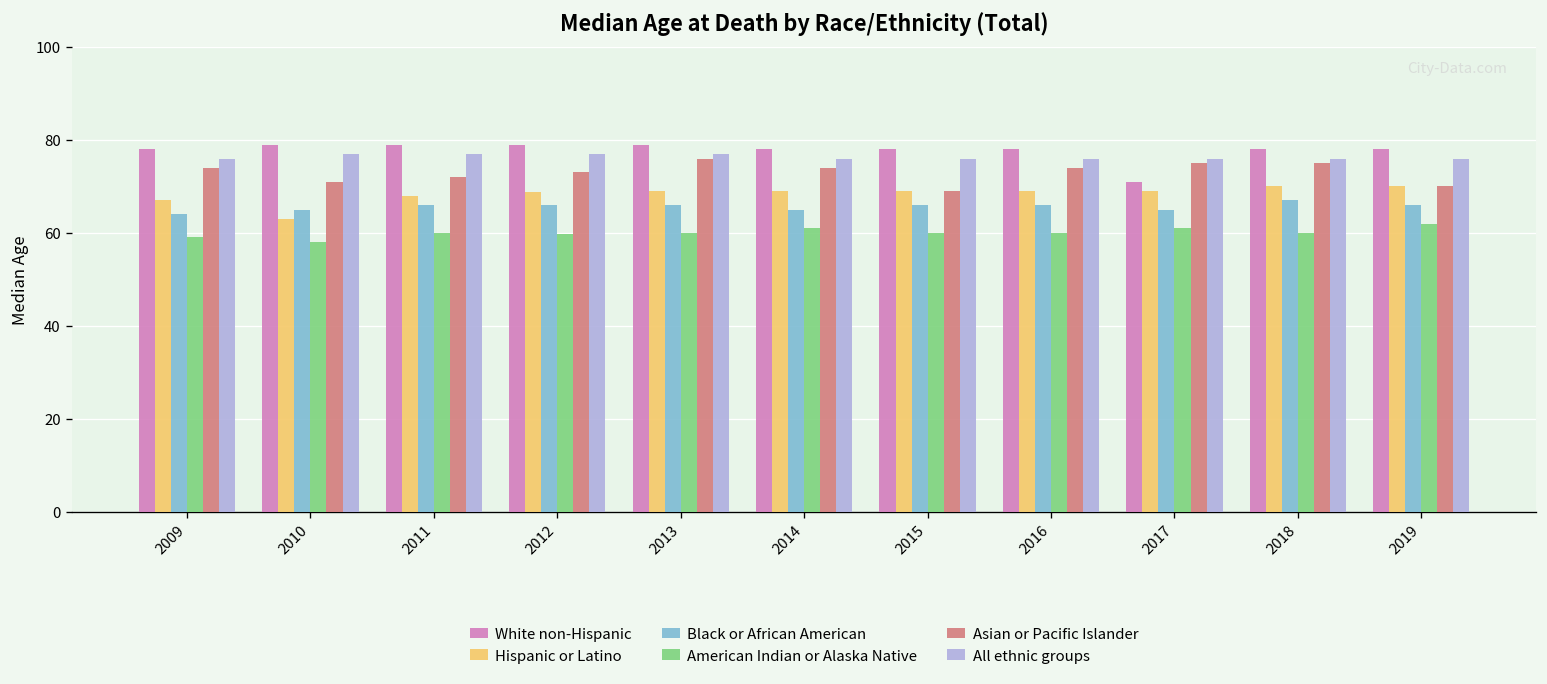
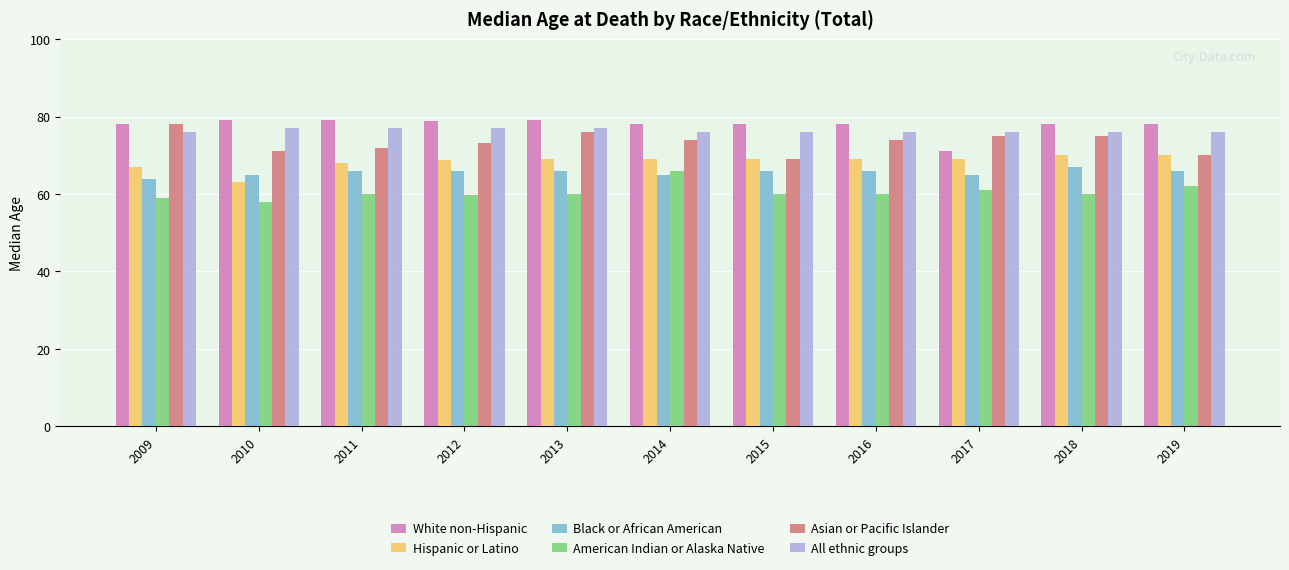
Asian or Pacific Islander, 2009: 74 -> 78
American Indian or Alaska Native, 2014: 61 -> 66
